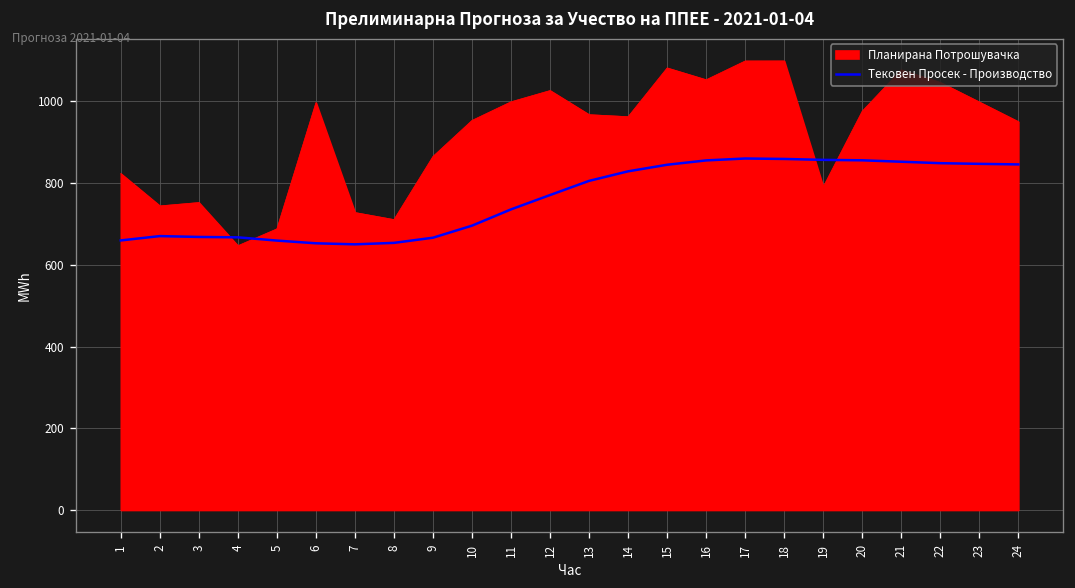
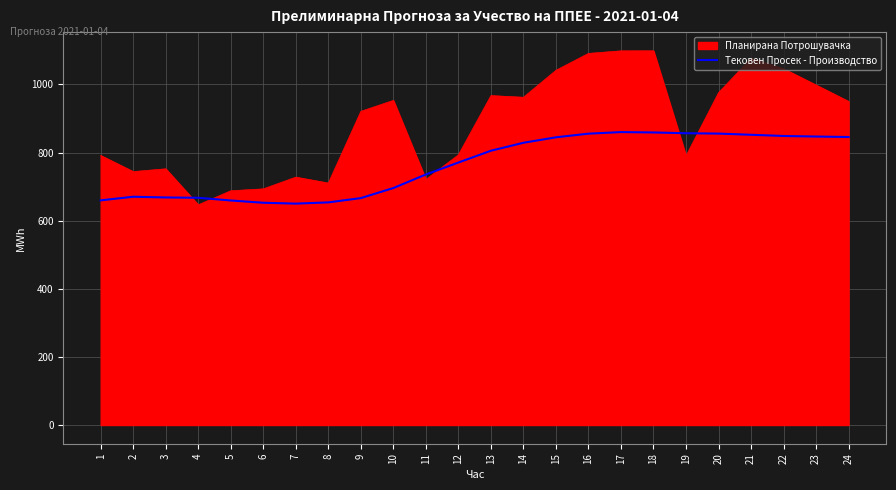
Планирана Потрошувачка, 1: 820 -> 790
Планирана Потрошувачка, 6: 1000 -> 690
Планирана Потрошувачка, 9: 870 -> 920
Планирана Потрошувачка, 11: 1000 -> 720
Планирана Потрошувачка, 12: 1030 -> 790
Планирана Потрошувачка, 15: 1080 -> 1040
Планирана Потрошувачка, 16: 1050 -> 1090
